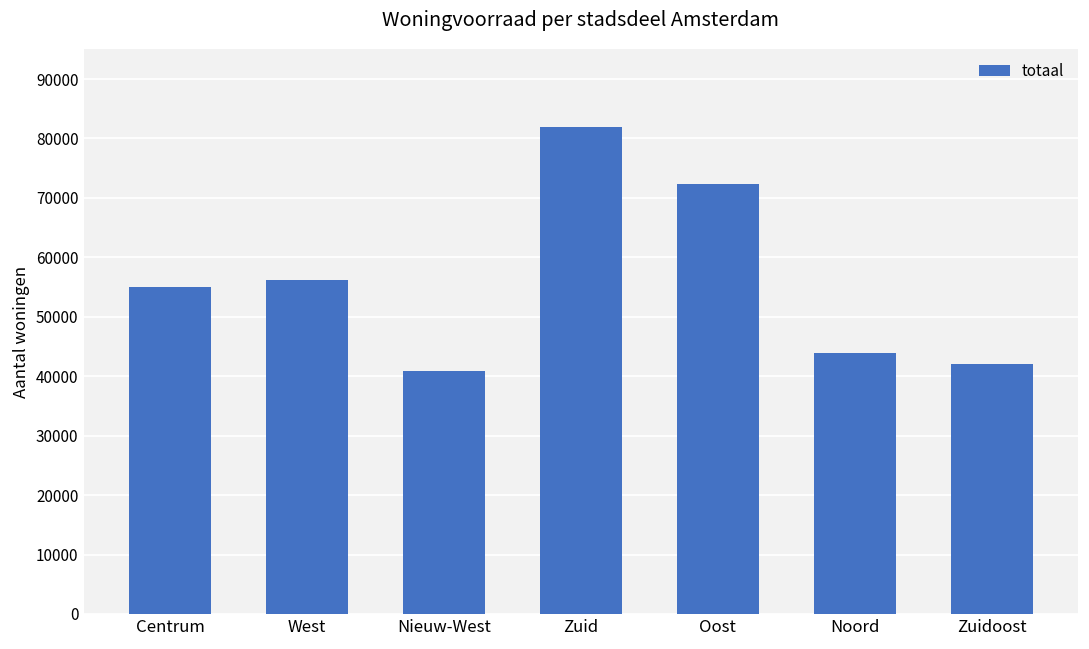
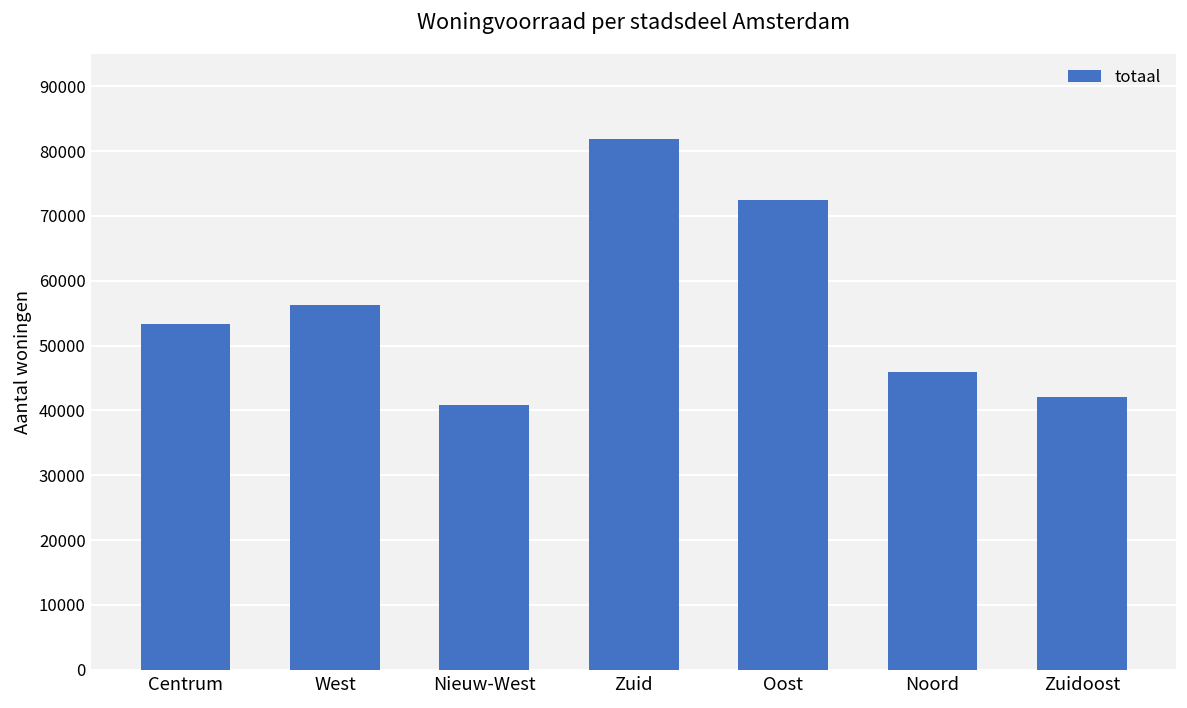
Centrum: 55000 -> 53000
Noord: 44000 -> 46000
